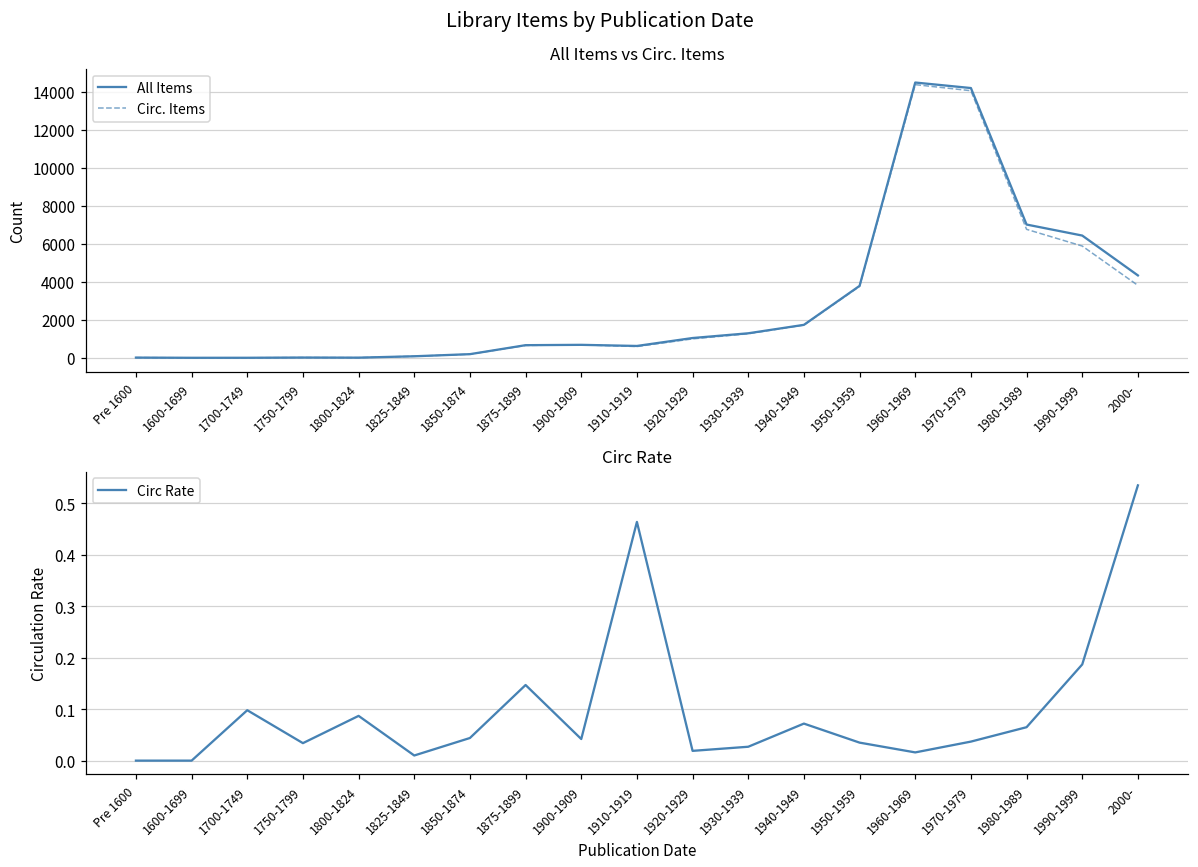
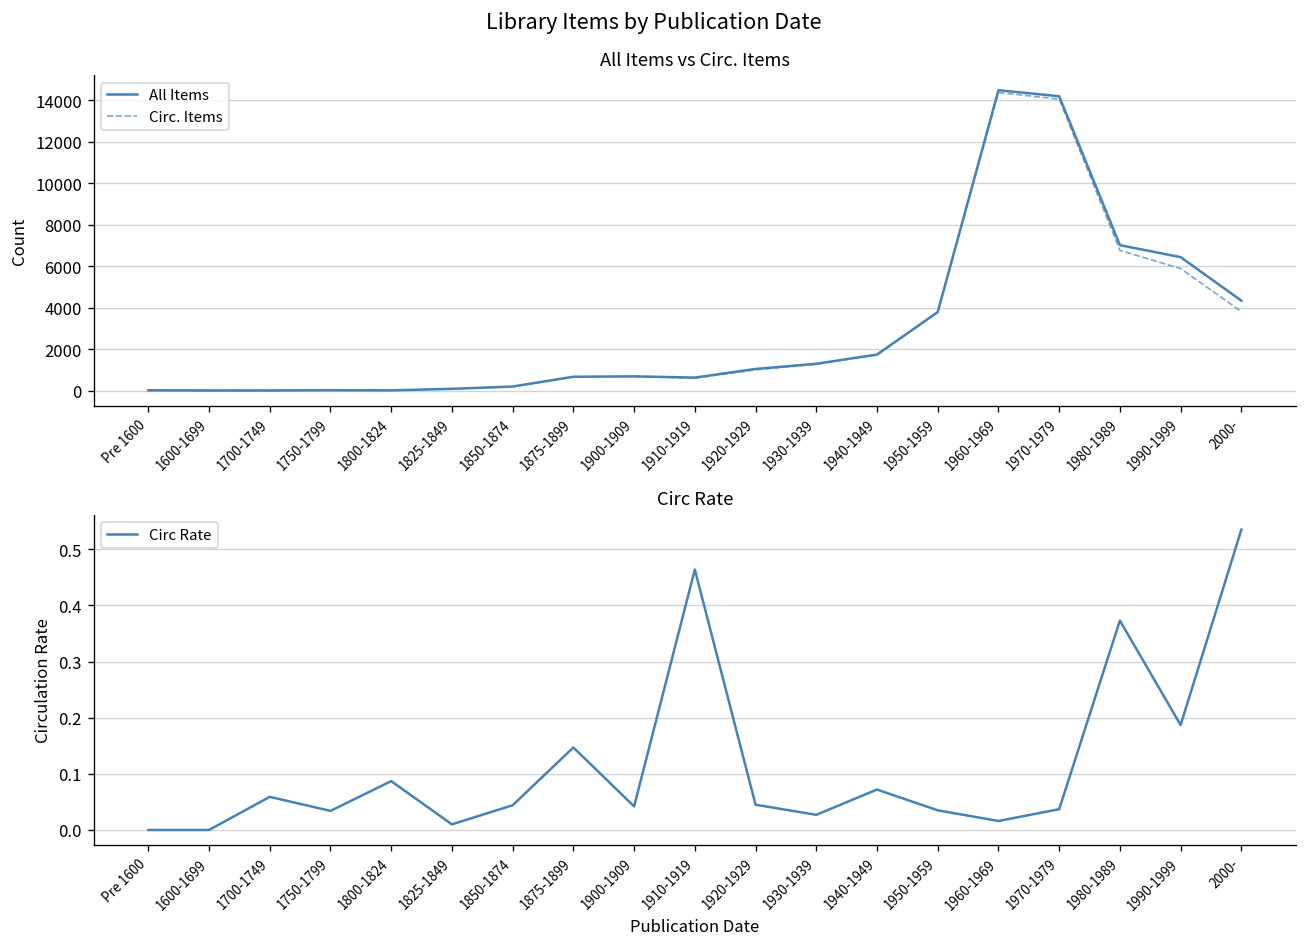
Circ Rate, 1700-1749: 0.10 -> 0.06
Circ Rate, 1920-1929: 0.02 -> 0.05
Circ Rate, 1980-1989: 0.07 -> 0.37
